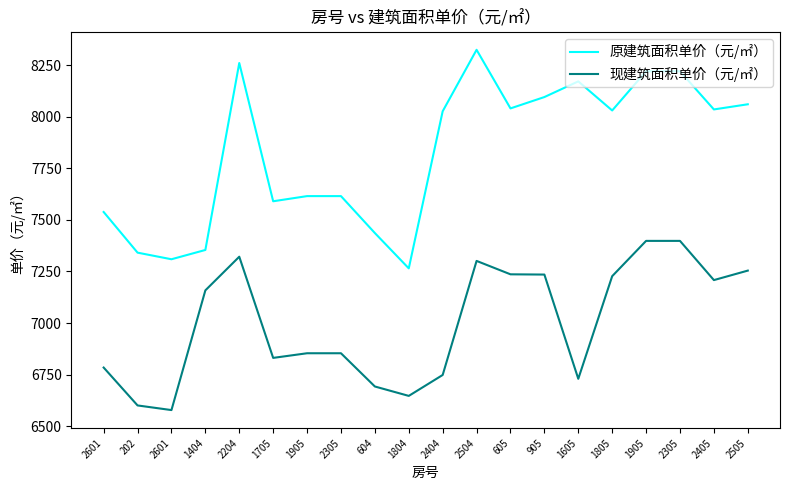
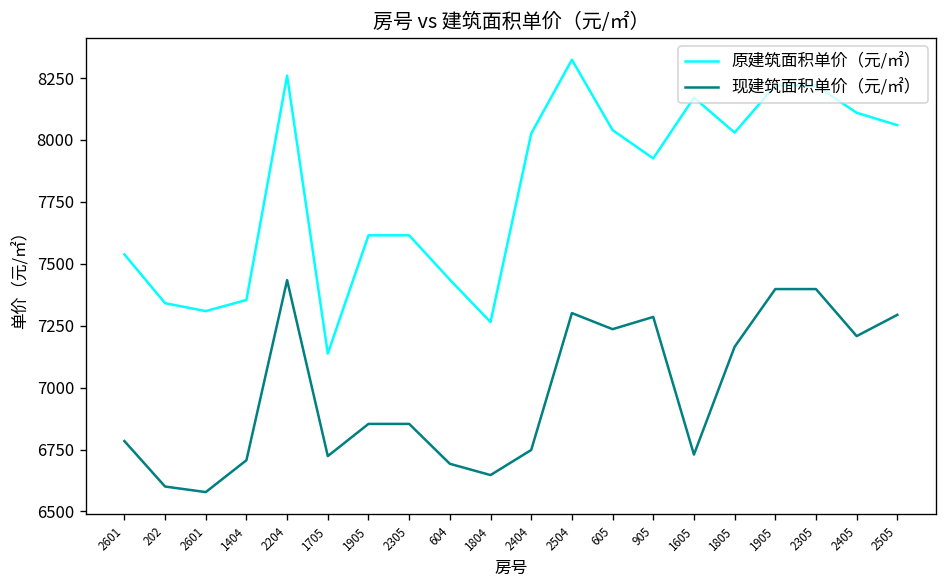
现建筑面积单价（元/㎡）, 1404: 7160 -> 6710
现建筑面积单价（元/㎡）, 2204: 7320 -> 7430
原建筑面积单价（元/㎡）, 1705: 7590 -> 7140
现建筑面积单价（元/㎡）, 1705: 6830 -> 6720
原建筑面积单价（元/㎡）, 905: 8100 -> 7930
现建筑面积单价（元/㎡）, 905: 7230 -> 7290
现建筑面积单价（元/㎡）, 1805: 7230 -> 7170
原建筑面积单价（元/㎡）, 2405: 8040 -> 8110
现建筑面积单价（元/㎡）, 2505: 7250 -> 7290
